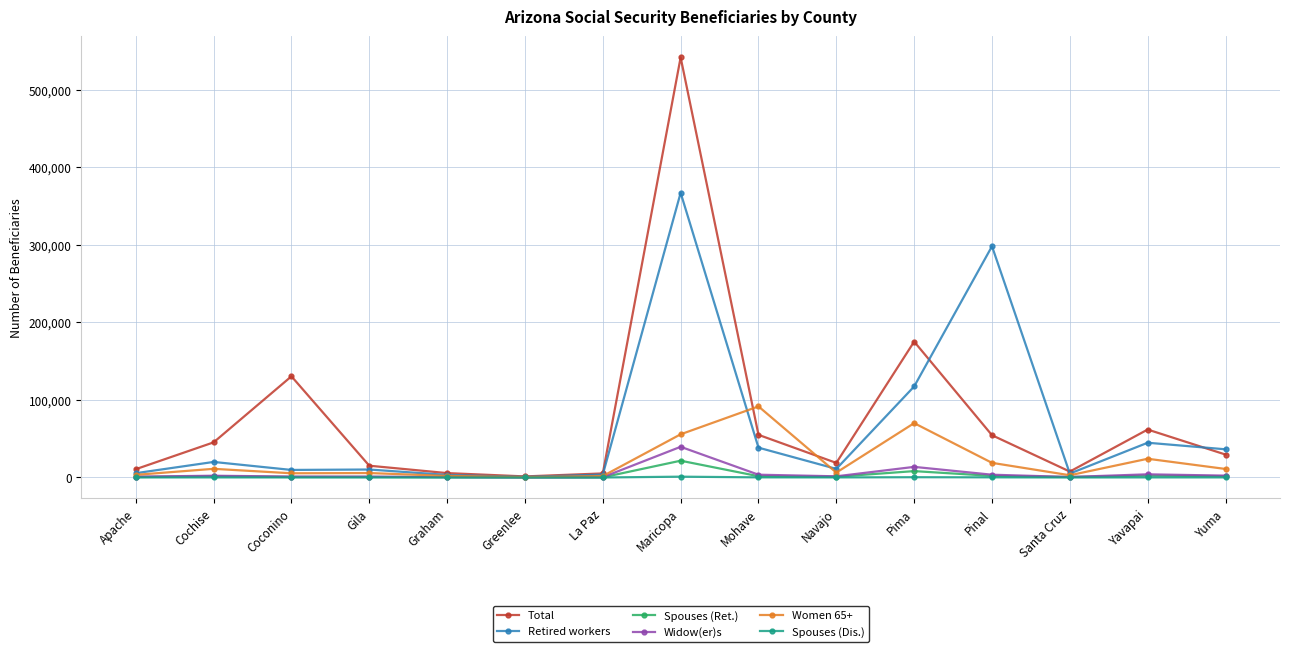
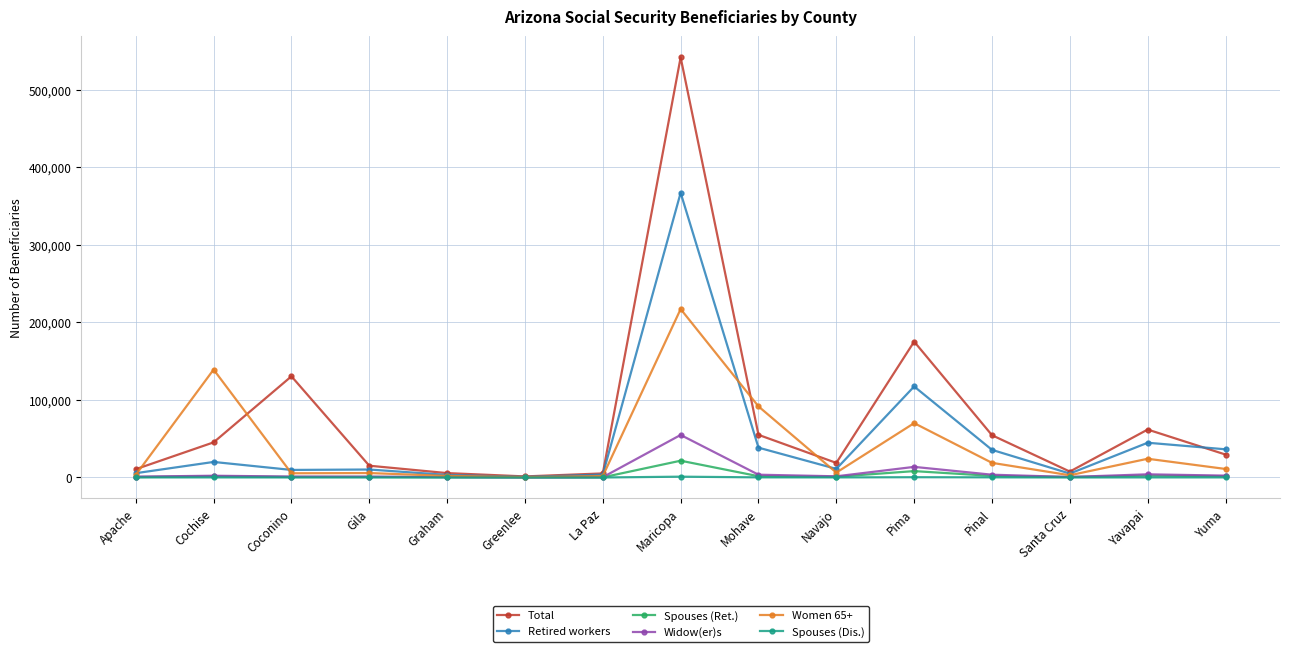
Women 65+, Cochise: 10,000 -> 140,000
Widow(er)s, Maricopa: 40,000 -> 50,000
Women 65+, Maricopa: 60,000 -> 220,000
Retired workers, Pinal: 300,000 -> 40,000
